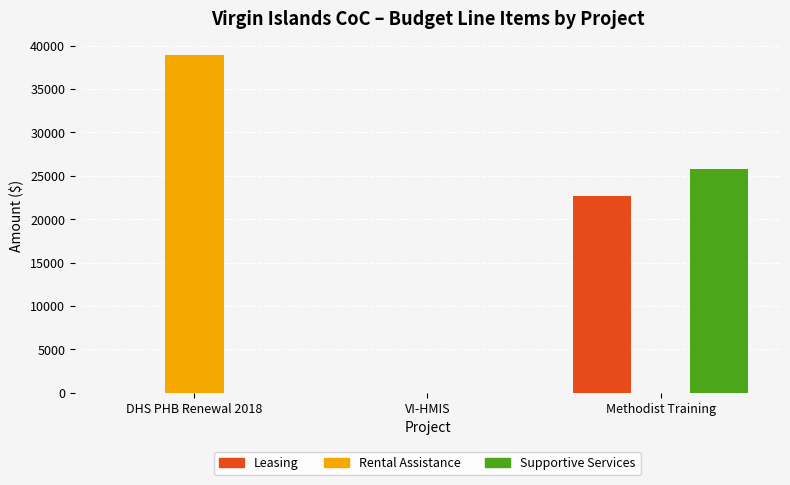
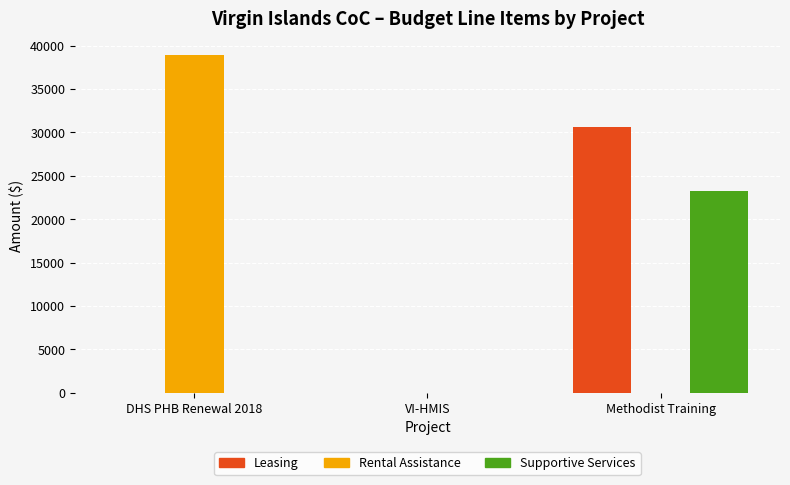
Leasing, Methodist Training: 23000 -> 31000
Supportive Services, Methodist Training: 26000 -> 23000
